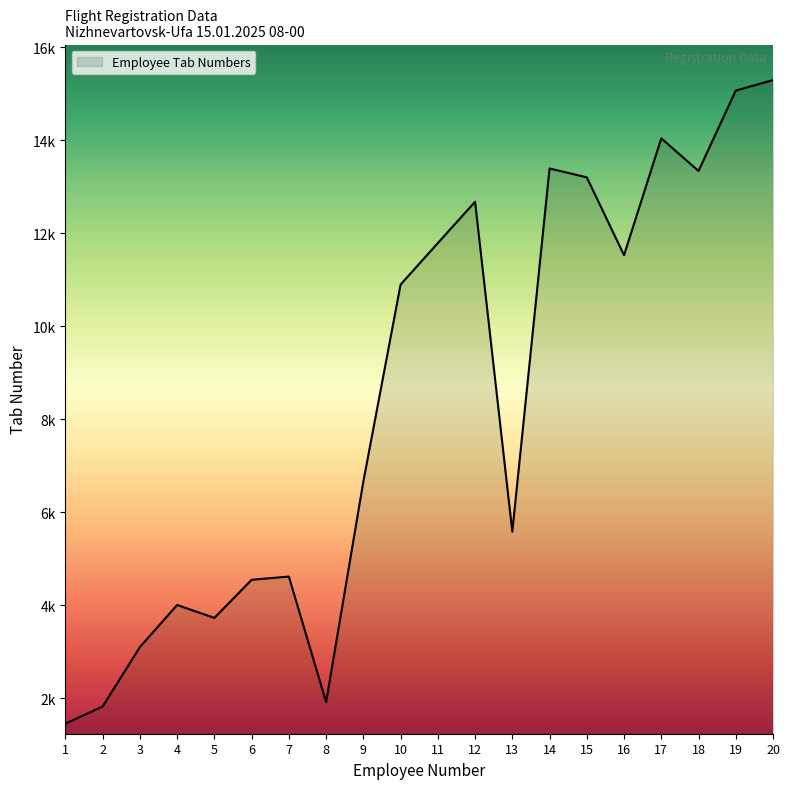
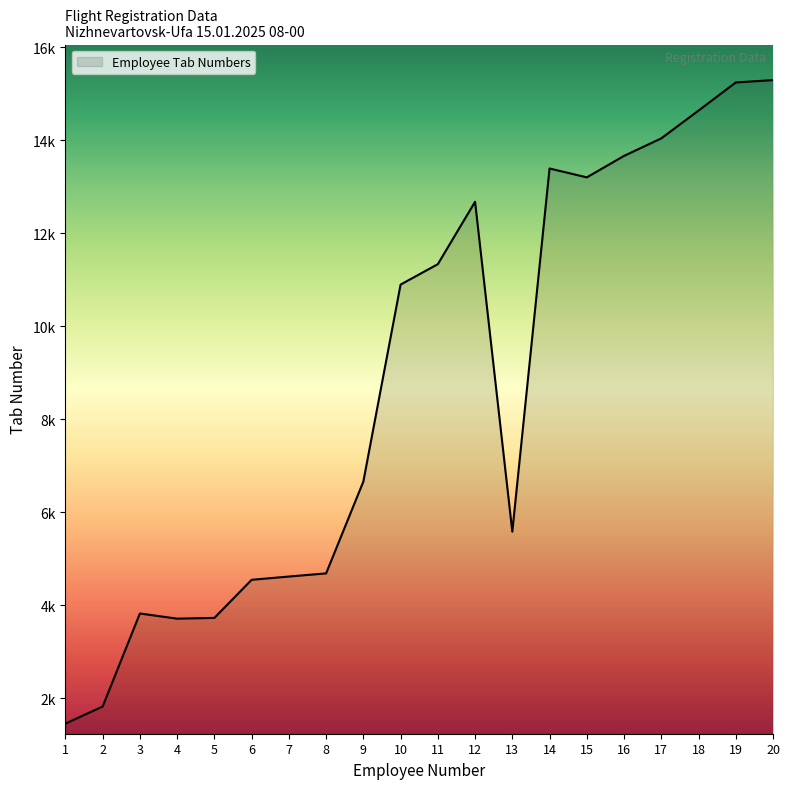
3: 3100 -> 3800
4: 4000 -> 3700
8: 1900 -> 4700
11: 11800 -> 11300
16: 11500 -> 13700
18: 13300 -> 14600
19: 15100 -> 15200
